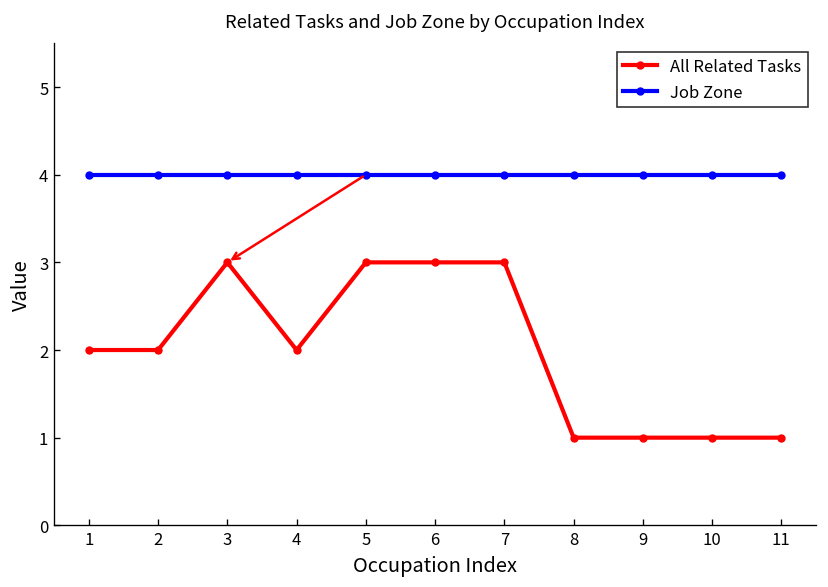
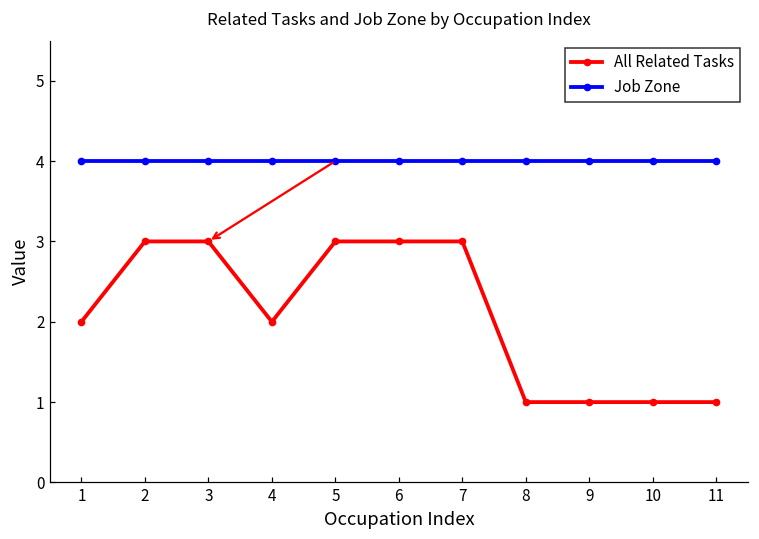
All Related Tasks, 2: 2 -> 3
